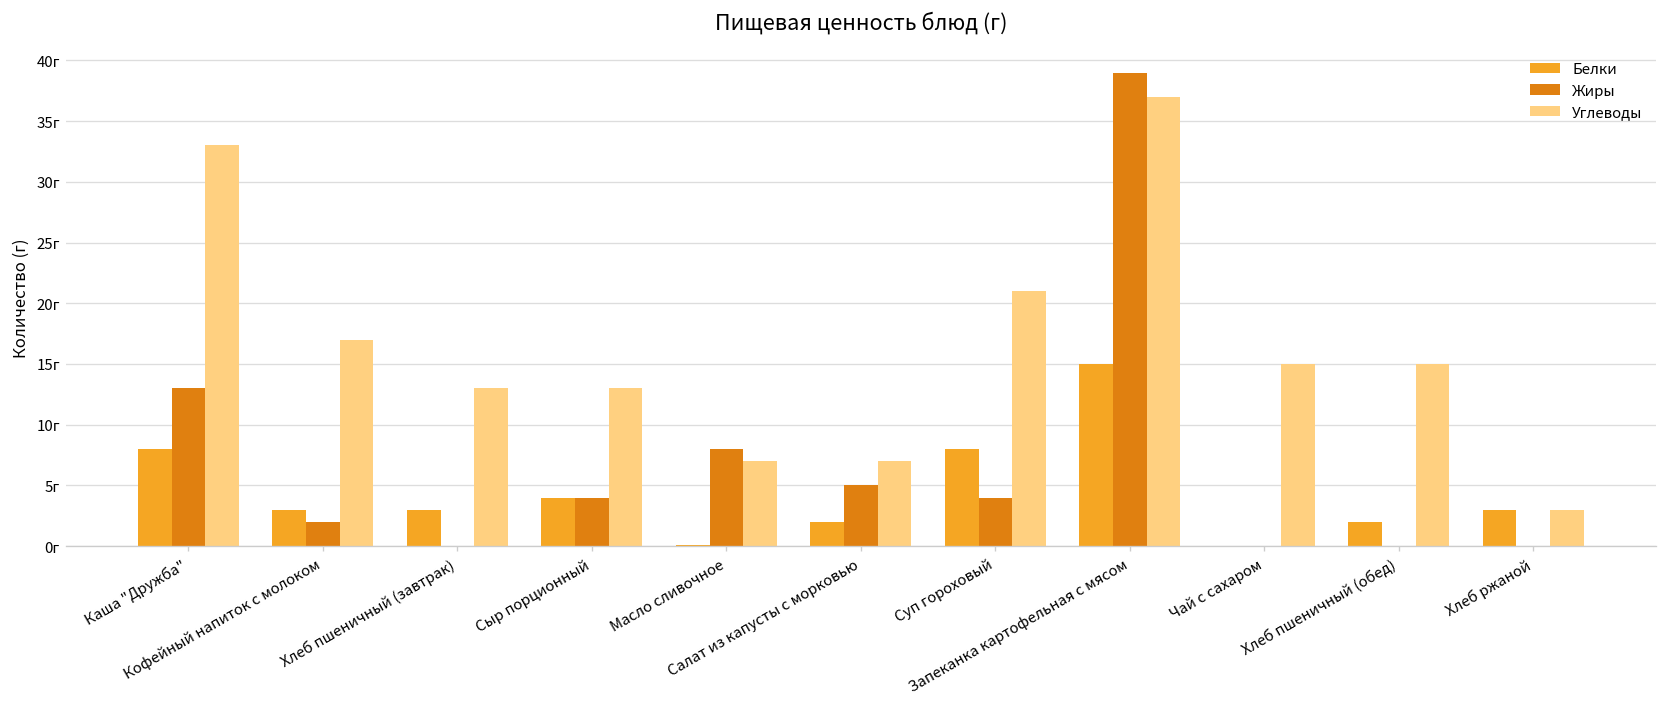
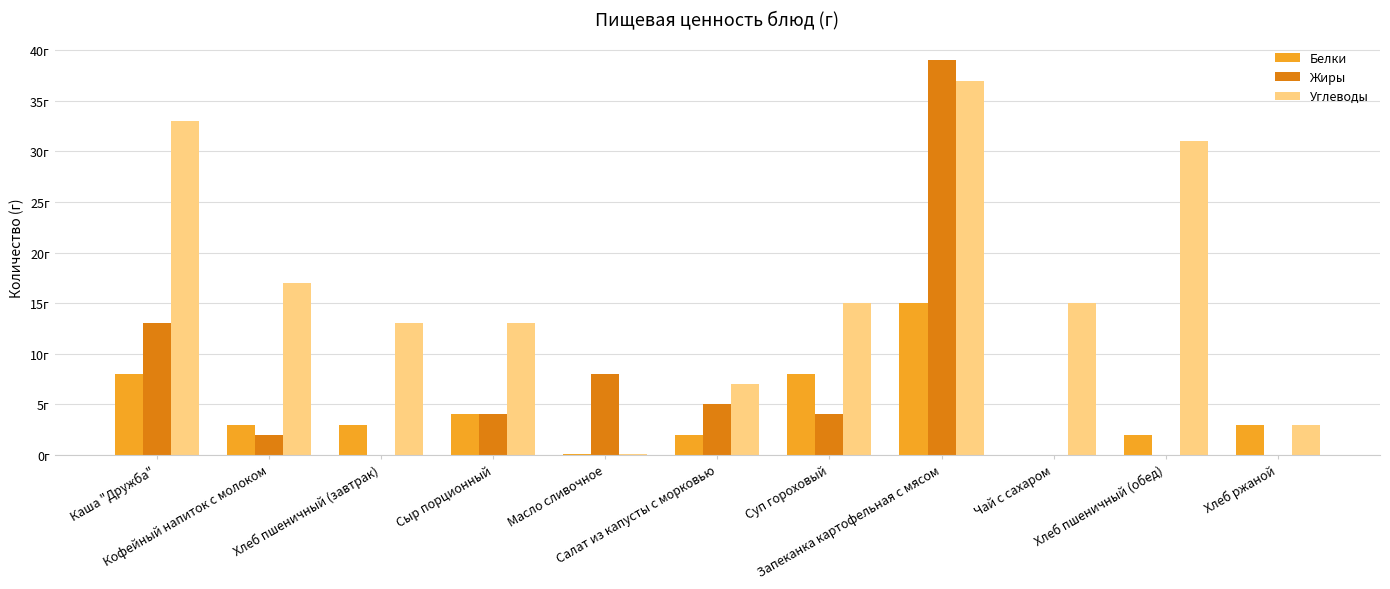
Углеводы, Масло сливочное: 7.0г -> 0.1г
Углеводы, Суп гороховый: 21г -> 15г
Углеводы, Хлеб пшеничный (обед): 15г -> 31г
